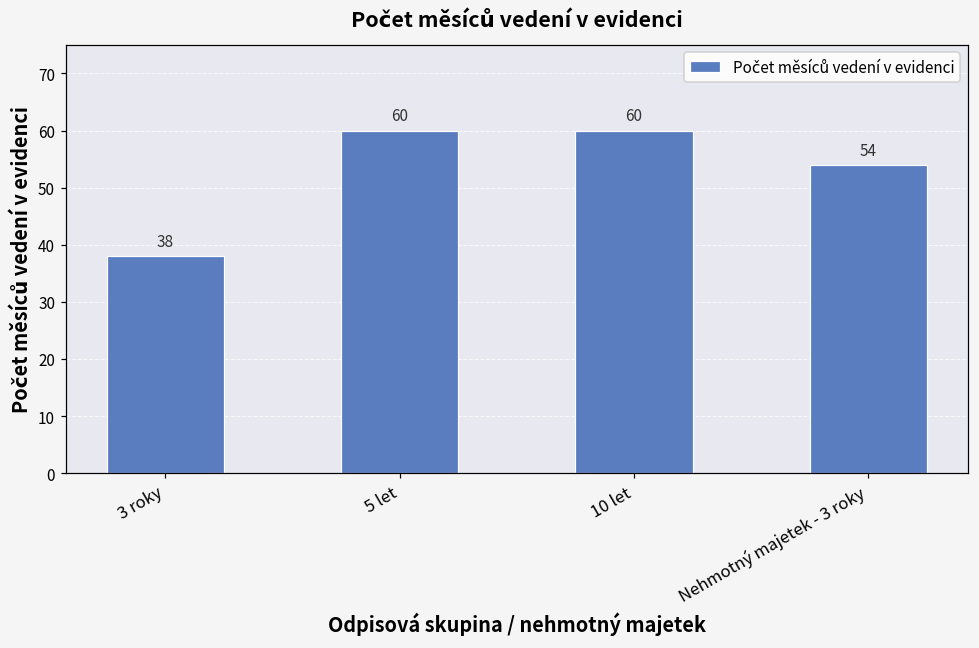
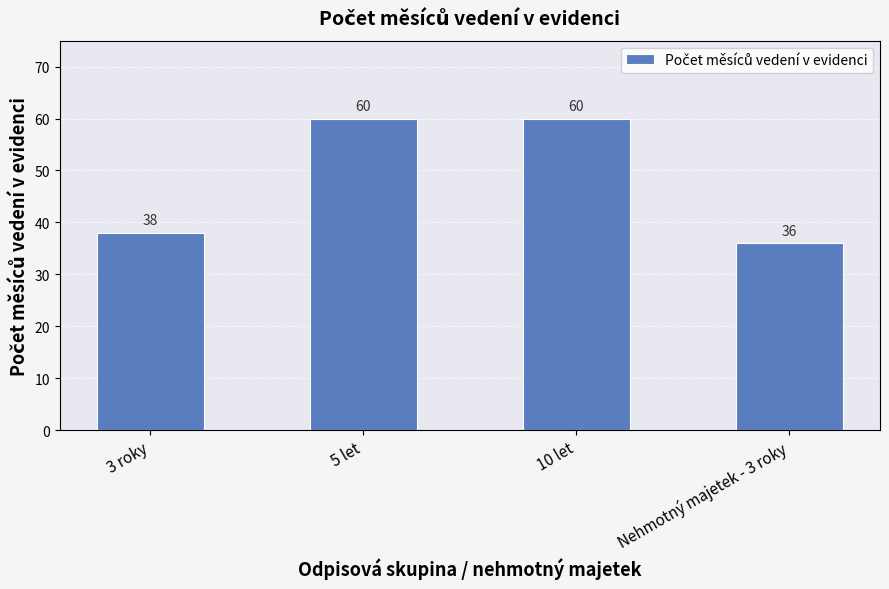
Nehmotný majetek - 3 roky: 54 -> 36
